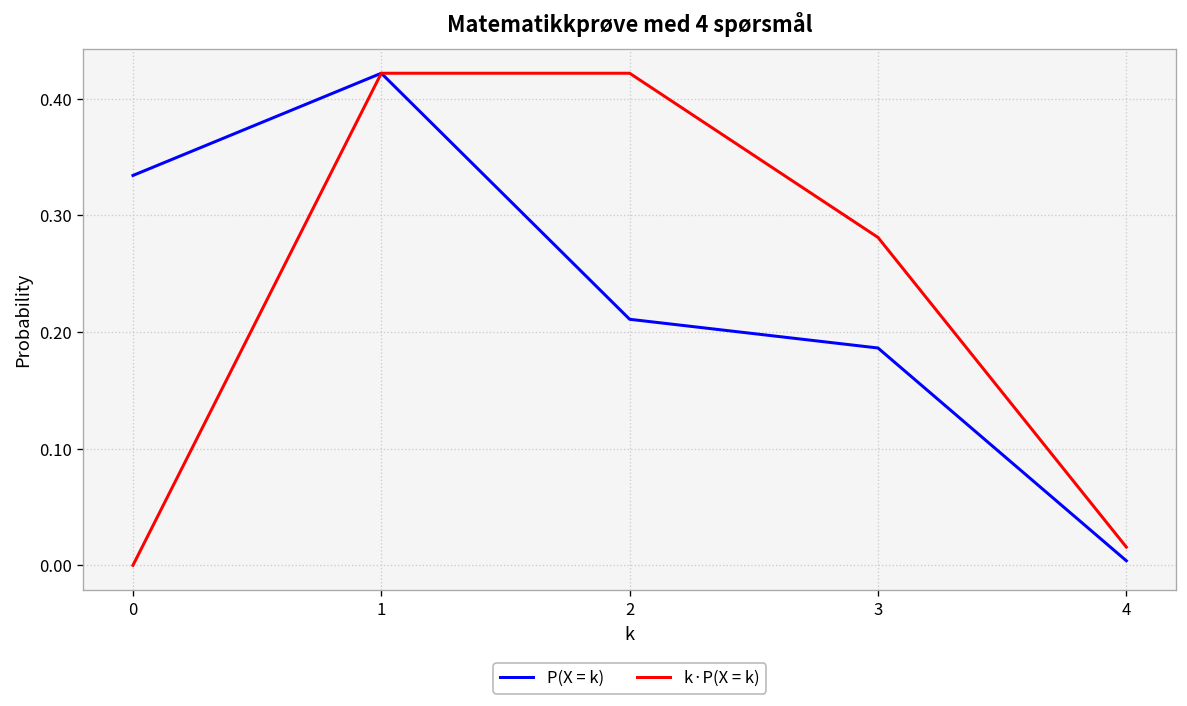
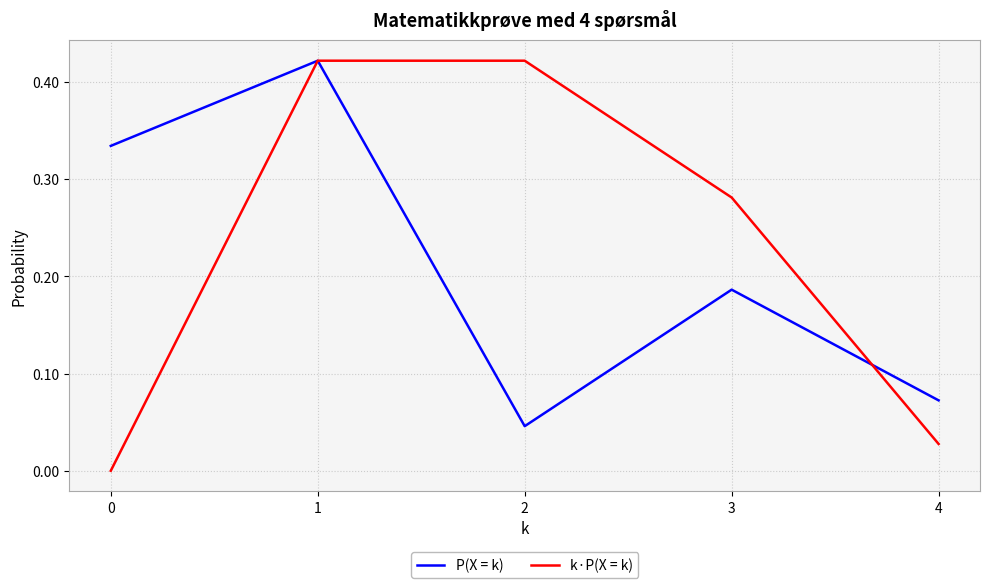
P(X = k), 2: 0.21 -> 0.05
P(X = k), 4: 0.00 -> 0.07
k·P(X = k), 4: 0.02 -> 0.03
